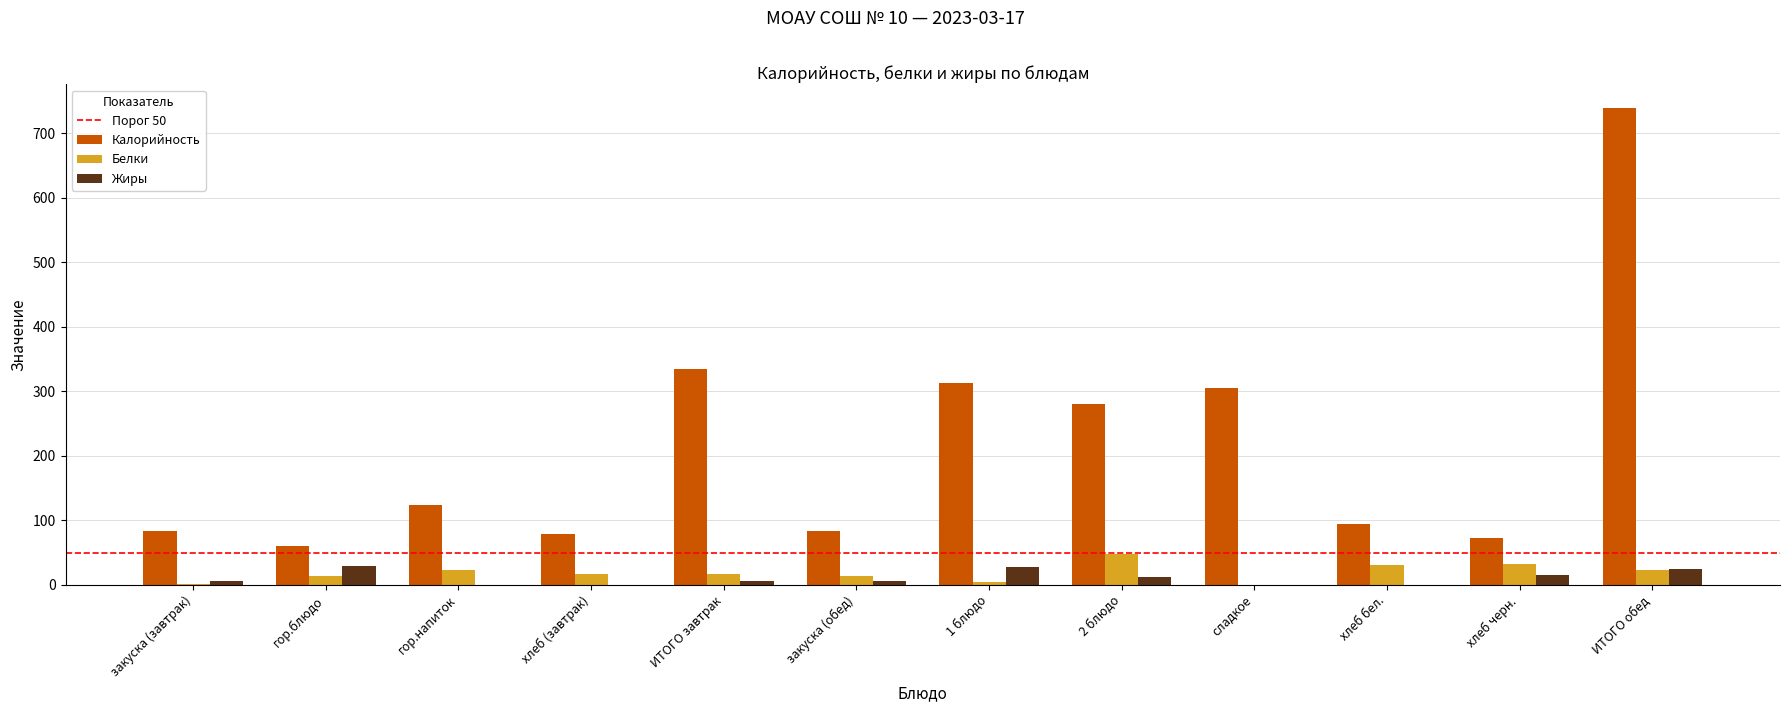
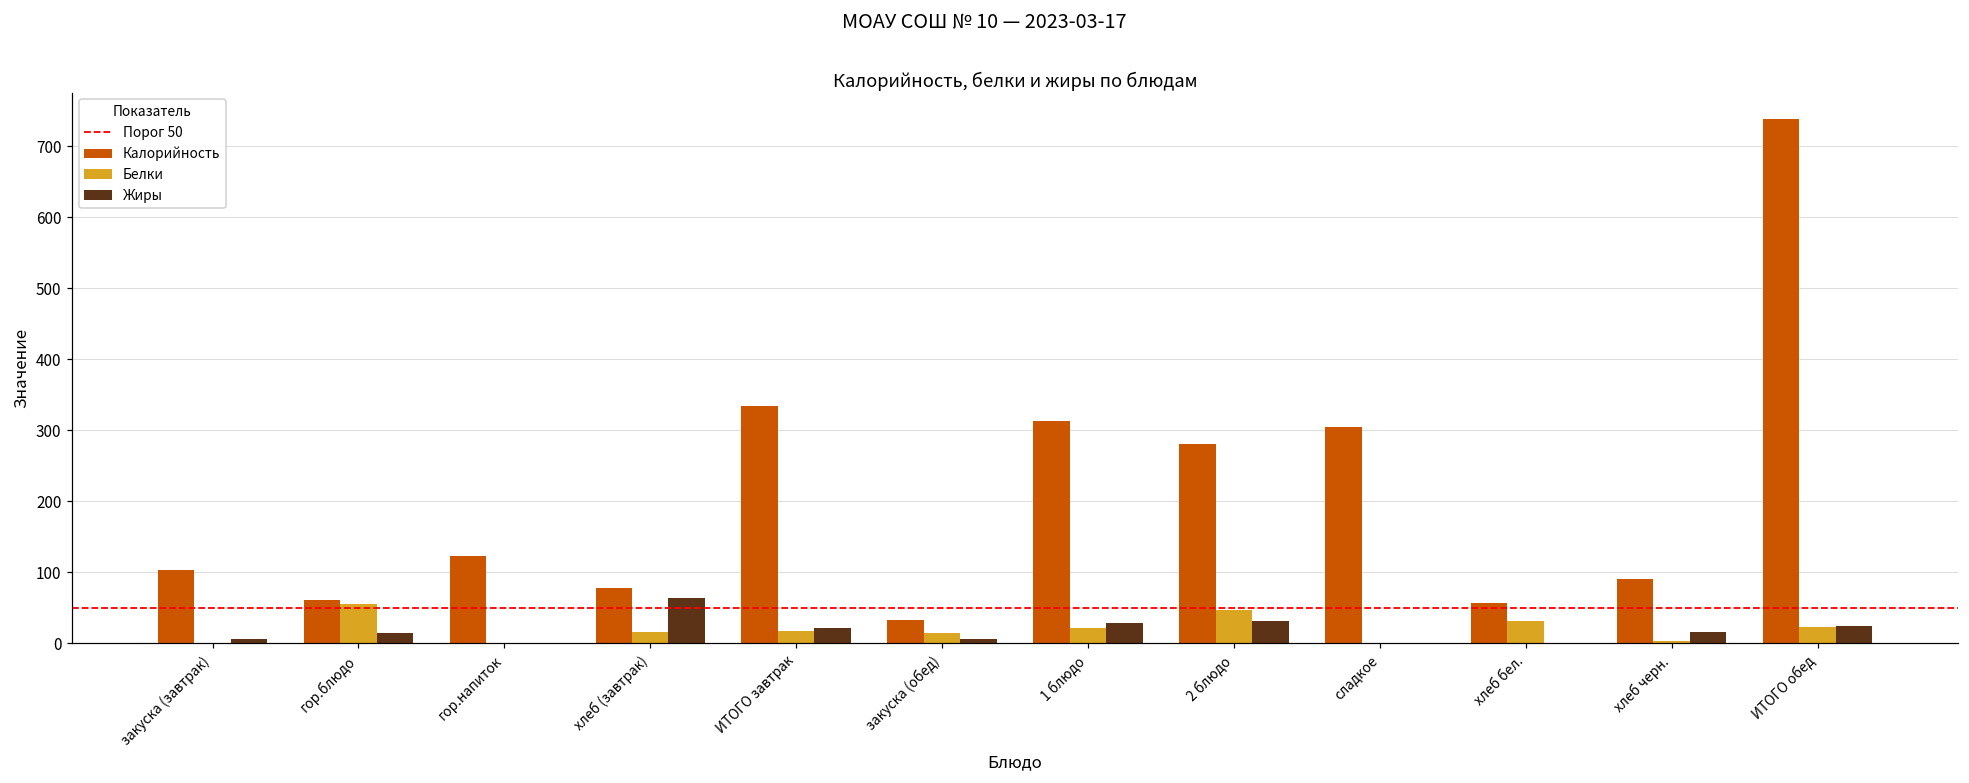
Калорийность, закуска (завтрак): 80 -> 100
Белки, гор.блюдо: 10 -> 50
Жиры, гор.блюдо: 30 -> 10
Белки, гор.напиток: 20 -> 0
Жиры, хлеб (завтрак): 0 -> 60
Жиры, ИТОГО завтрак: 10 -> 20
Калорийность, закуска (обед): 80 -> 30
Белки, 1 блюдо: 0 -> 20
Жиры, 2 блюдо: 10 -> 30
Калорийность, хлеб бел.: 90 -> 60
Калорийность, хлеб черн.: 70 -> 90
Белки, хлеб черн.: 30 -> 0
